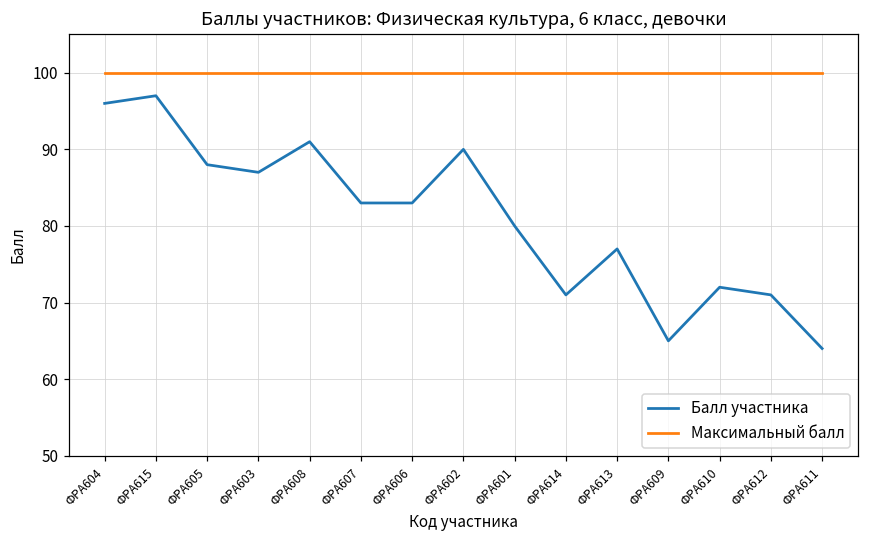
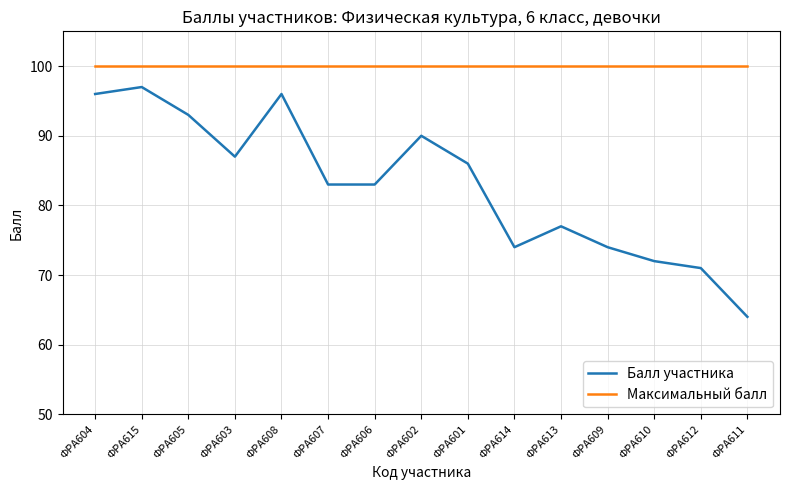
Балл участника, ФРА605: 88 -> 93
Балл участника, ФРА608: 91 -> 96
Балл участника, ФРА601: 80 -> 86
Балл участника, ФРА614: 71 -> 74
Балл участника, ФРА609: 65 -> 74
